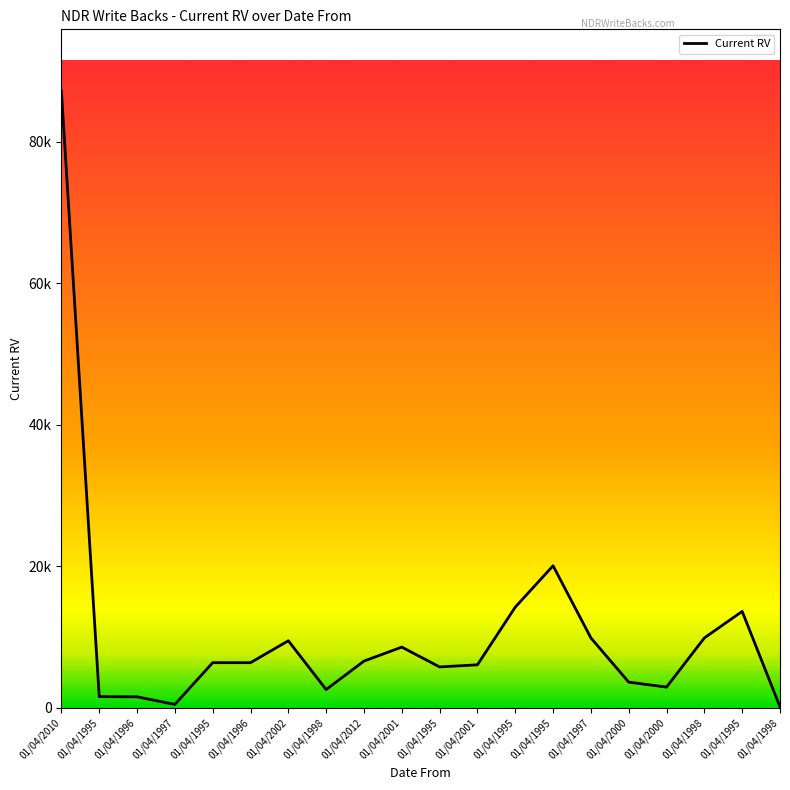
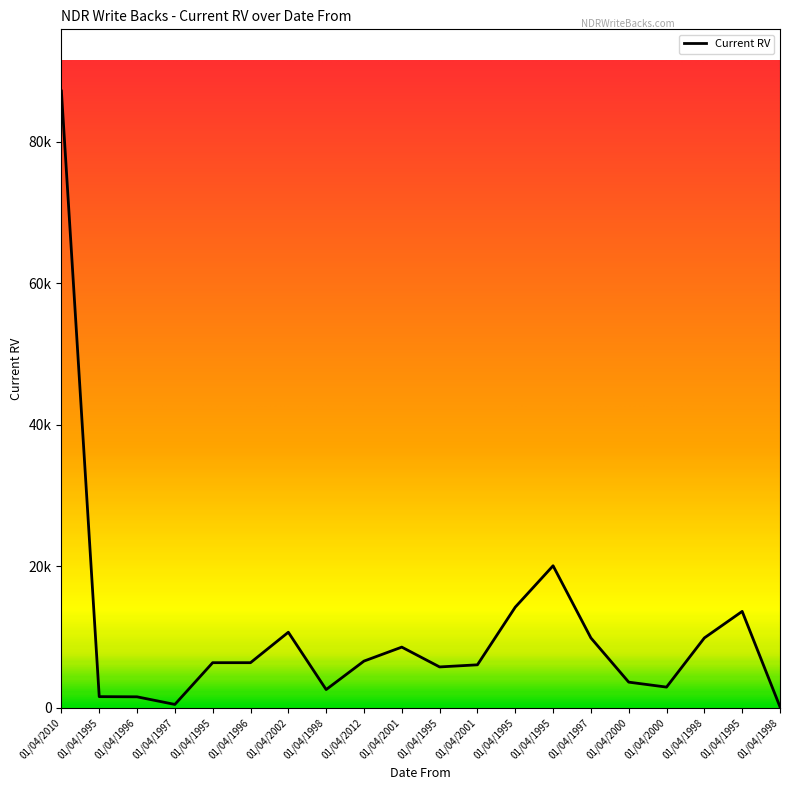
01/04/2002: 10000 -> 11000
